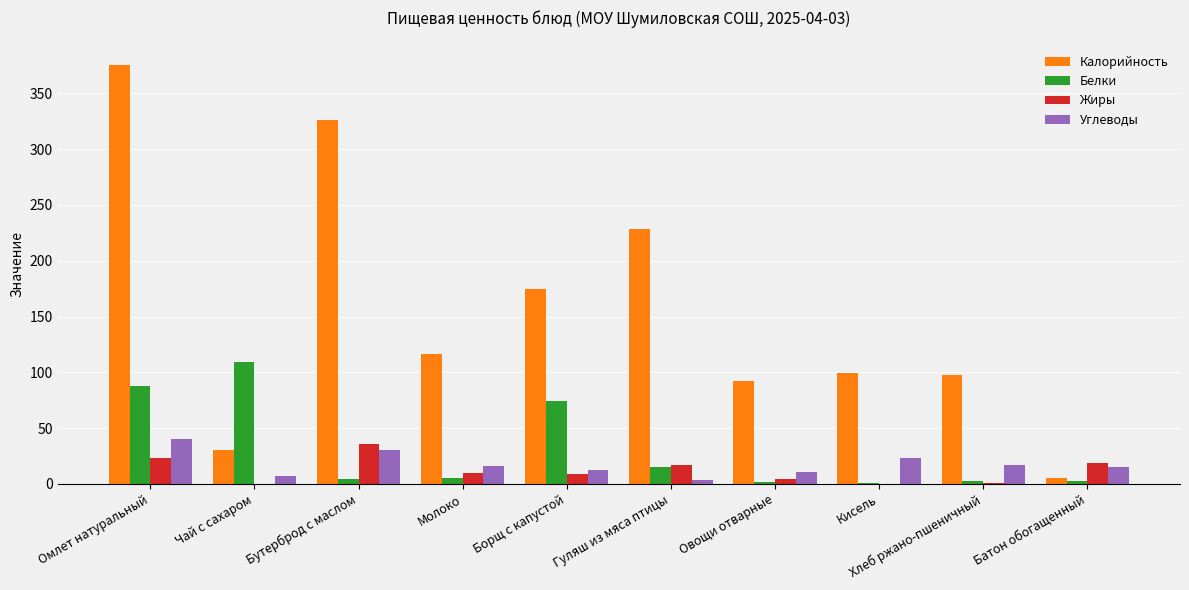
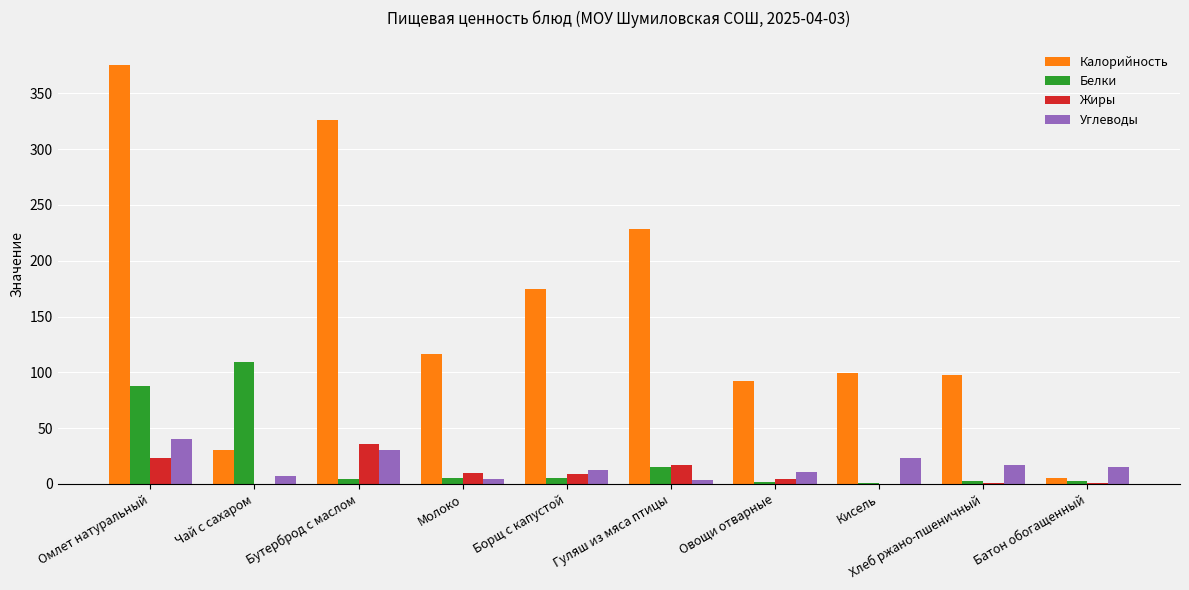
Углеводы, Молоко: 16 -> 4
Белки, Борщ с капустой: 74 -> 5
Жиры, Батон обогащенный: 19 -> 1
